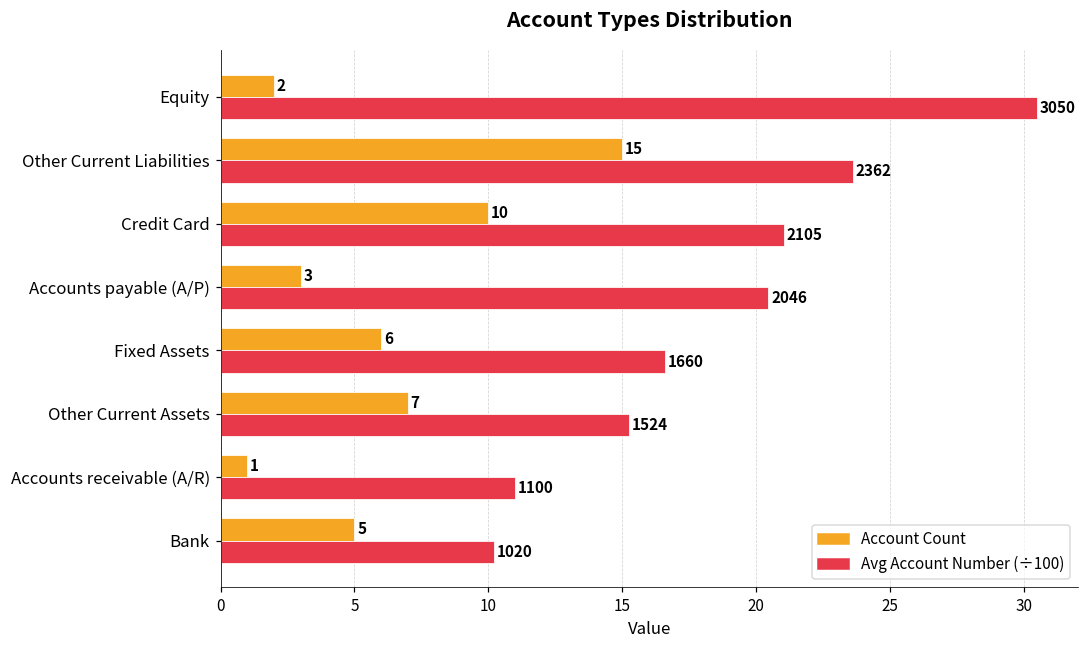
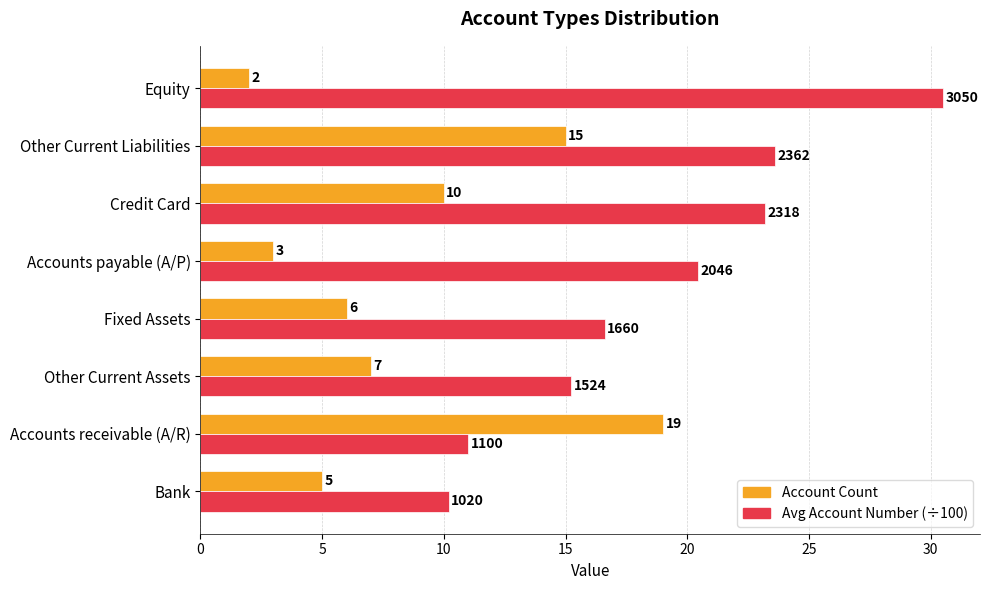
Avg Account Number (÷100), Credit Card: 2105 -> 2318
Account Count, Accounts receivable (A/R): 1 -> 19
